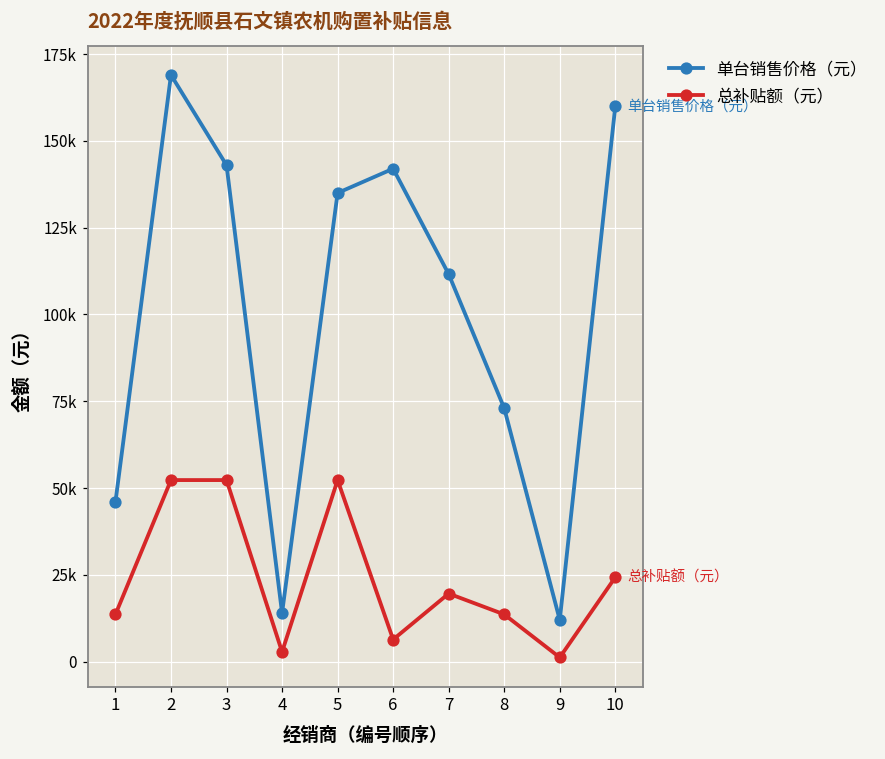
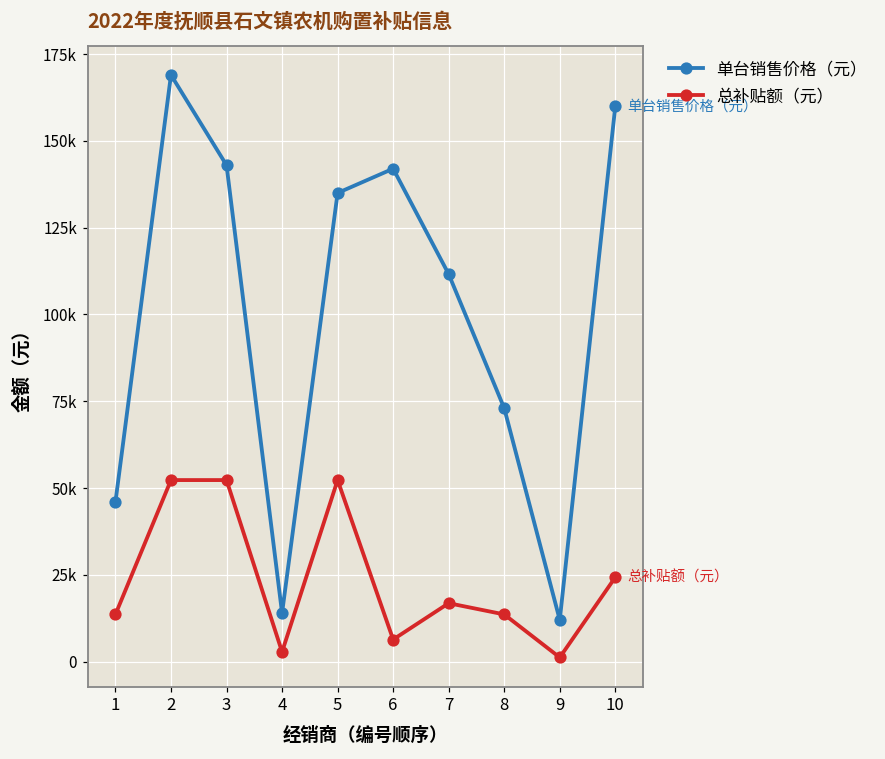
总补贴额（元）, 7: 20000 -> 17000
